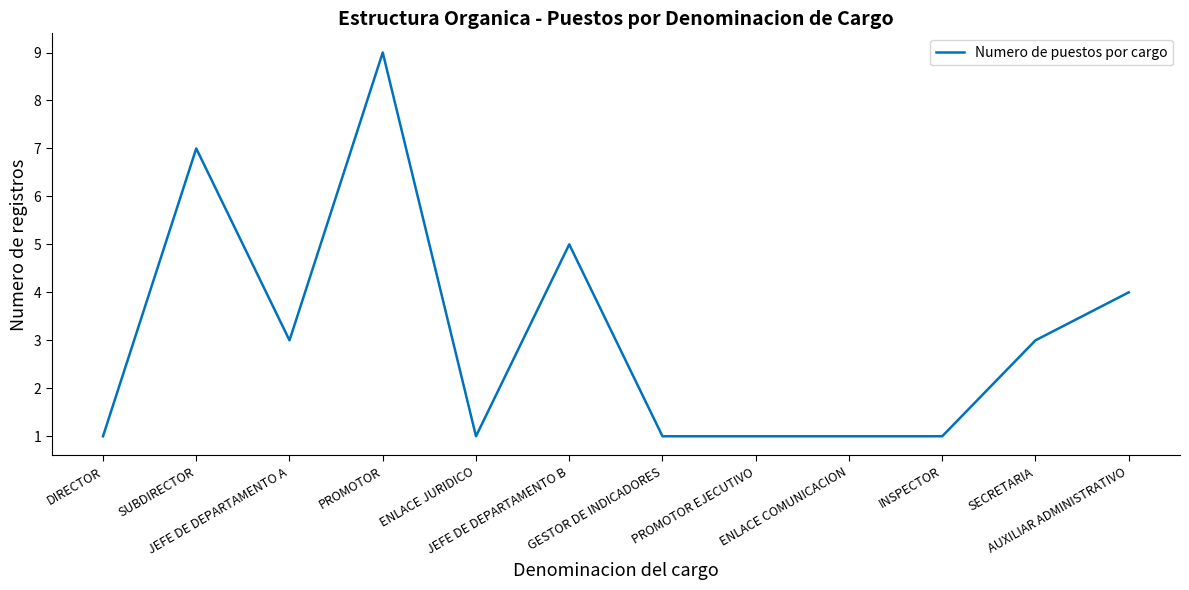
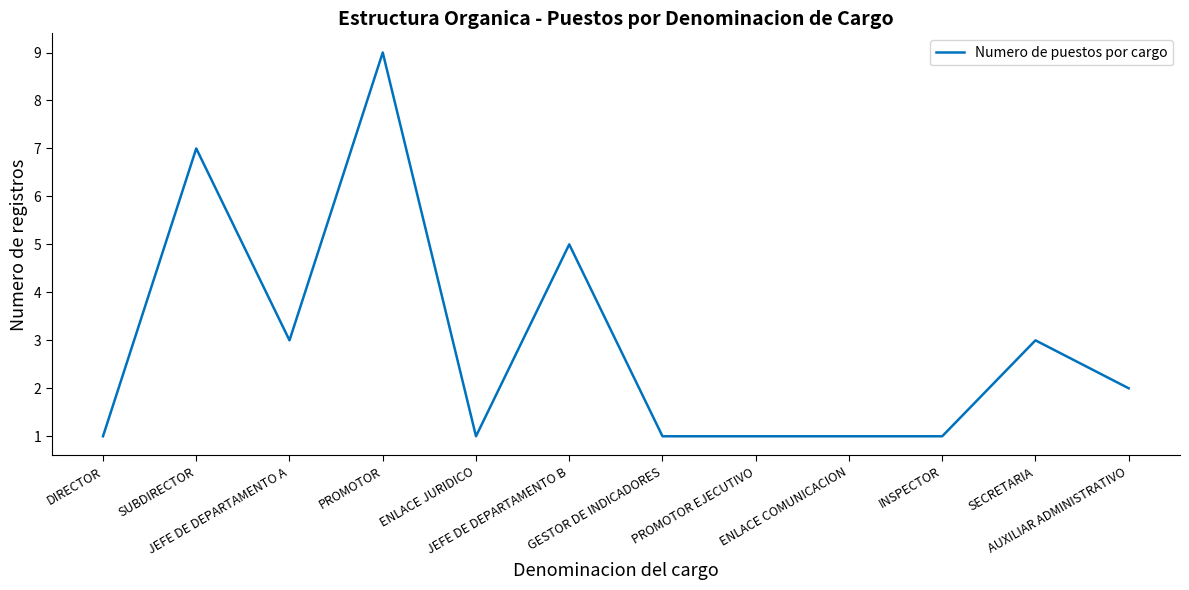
AUXILIAR ADMINISTRATIVO: 4 -> 2
